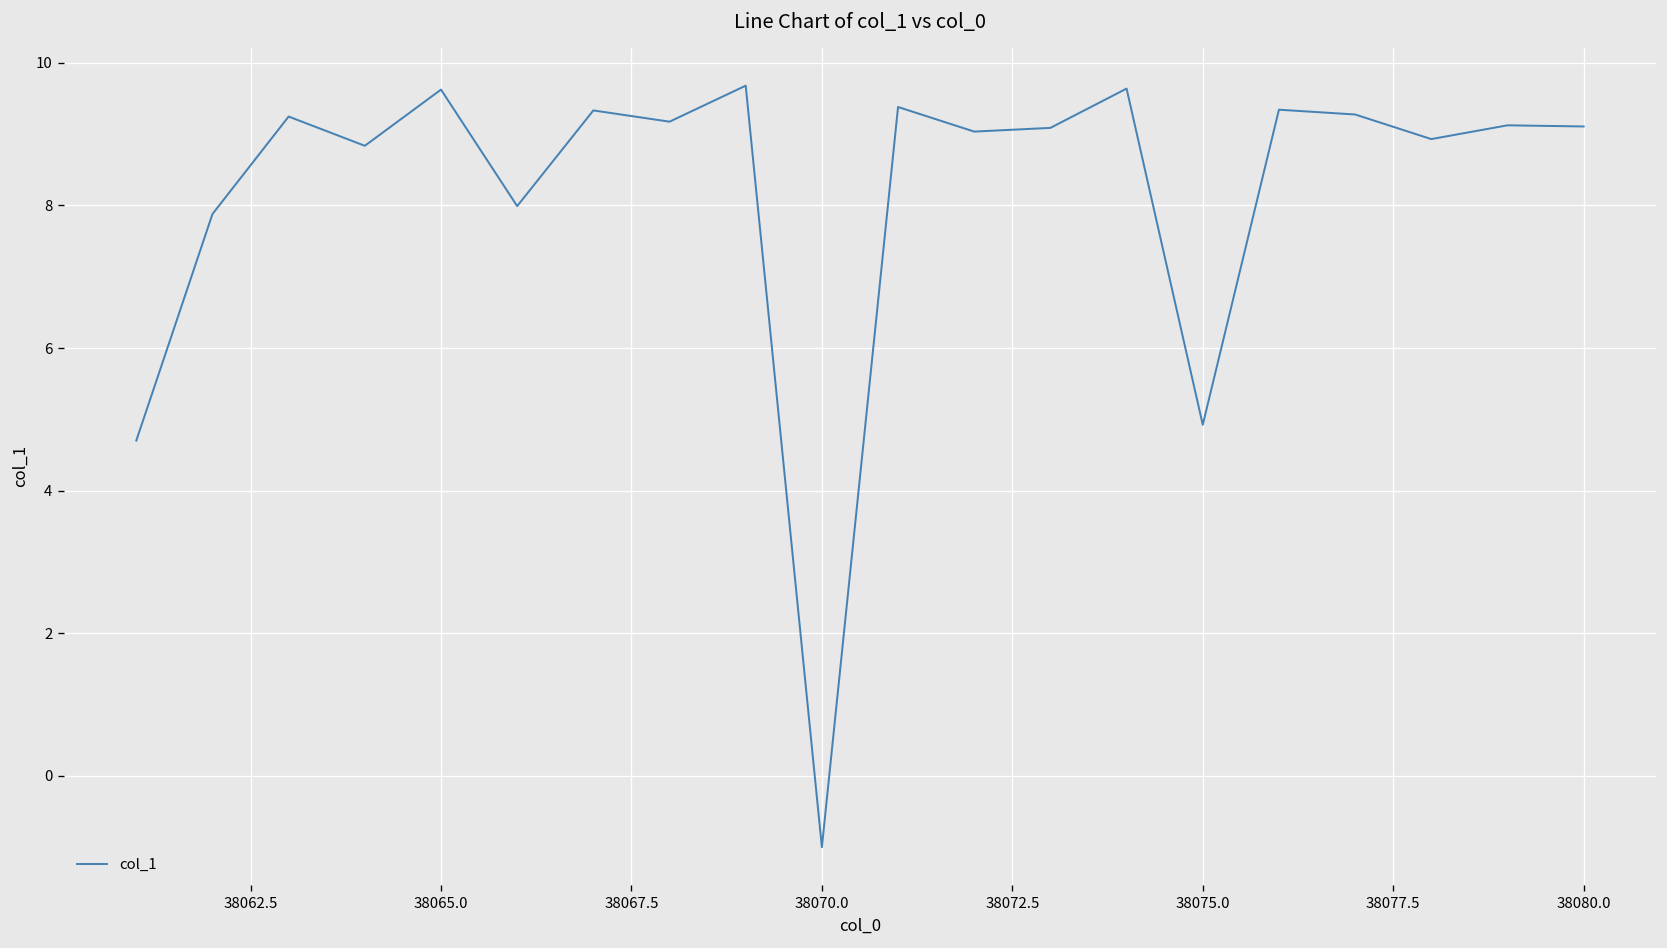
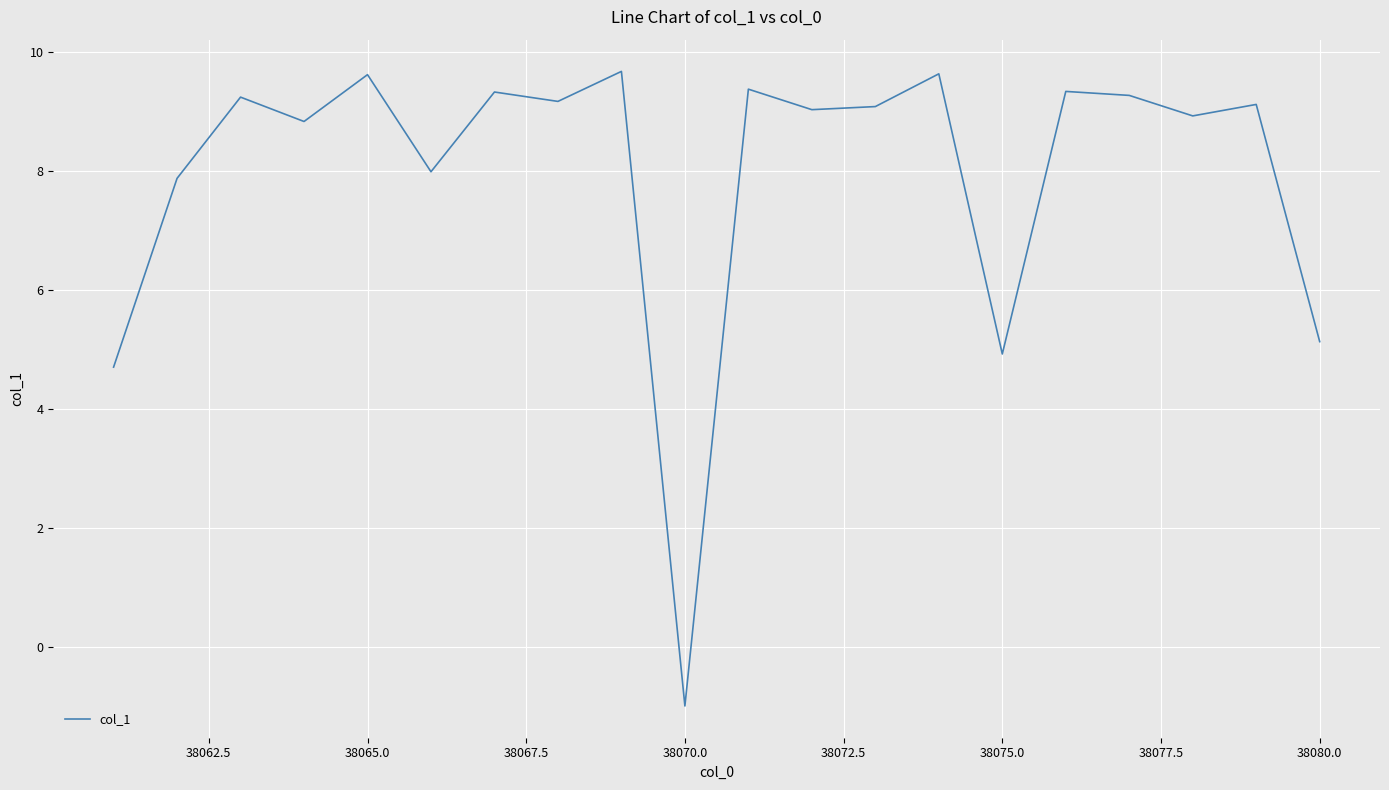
38080.0: 9.1 -> 5.1
